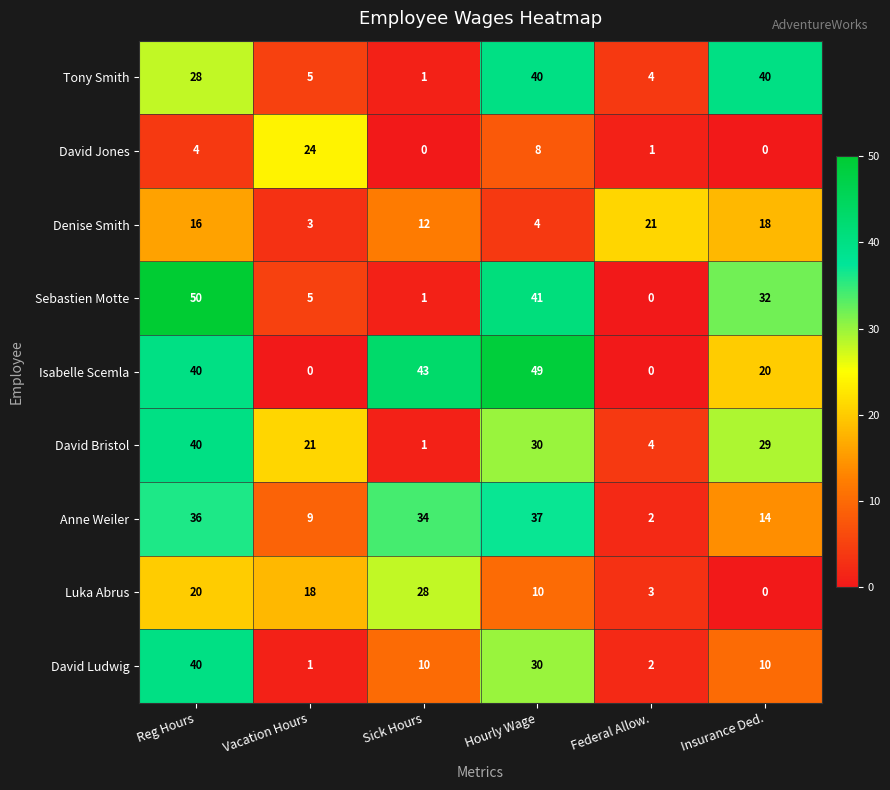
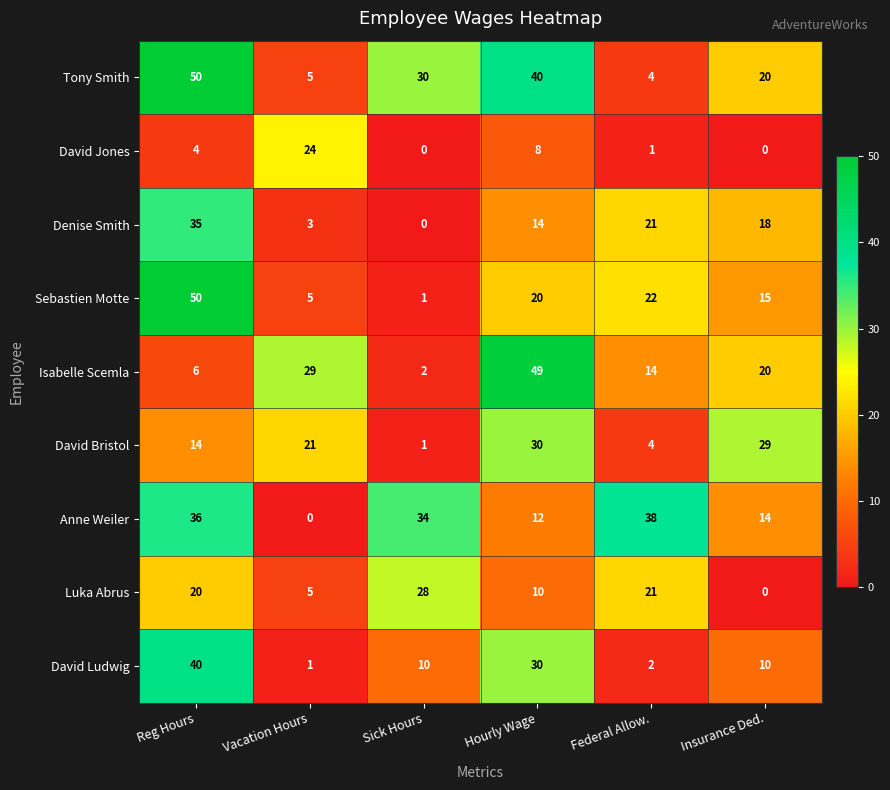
Tony Smith, Reg Hours: 28 -> 50
Tony Smith, Sick Hours: 1 -> 30
Tony Smith, Insurance Ded.: 40 -> 20
Denise Smith, Reg Hours: 16 -> 35
Denise Smith, Sick Hours: 12 -> 0
Denise Smith, Hourly Wage: 4 -> 14
Sebastien Motte, Hourly Wage: 41 -> 20
Sebastien Motte, Federal Allow.: 0 -> 22
Sebastien Motte, Insurance Ded.: 32 -> 15
Isabelle Scemla, Reg Hours: 40 -> 6
Isabelle Scemla, Vacation Hours: 0 -> 29
Isabelle Scemla, Sick Hours: 43 -> 2
Isabelle Scemla, Federal Allow.: 0 -> 14
David Bristol, Reg Hours: 40 -> 14
Anne Weiler, Vacation Hours: 9 -> 0
Anne Weiler, Hourly Wage: 37 -> 12
Anne Weiler, Federal Allow.: 2 -> 38
Luka Abrus, Vacation Hours: 18 -> 5
Luka Abrus, Federal Allow.: 3 -> 21
